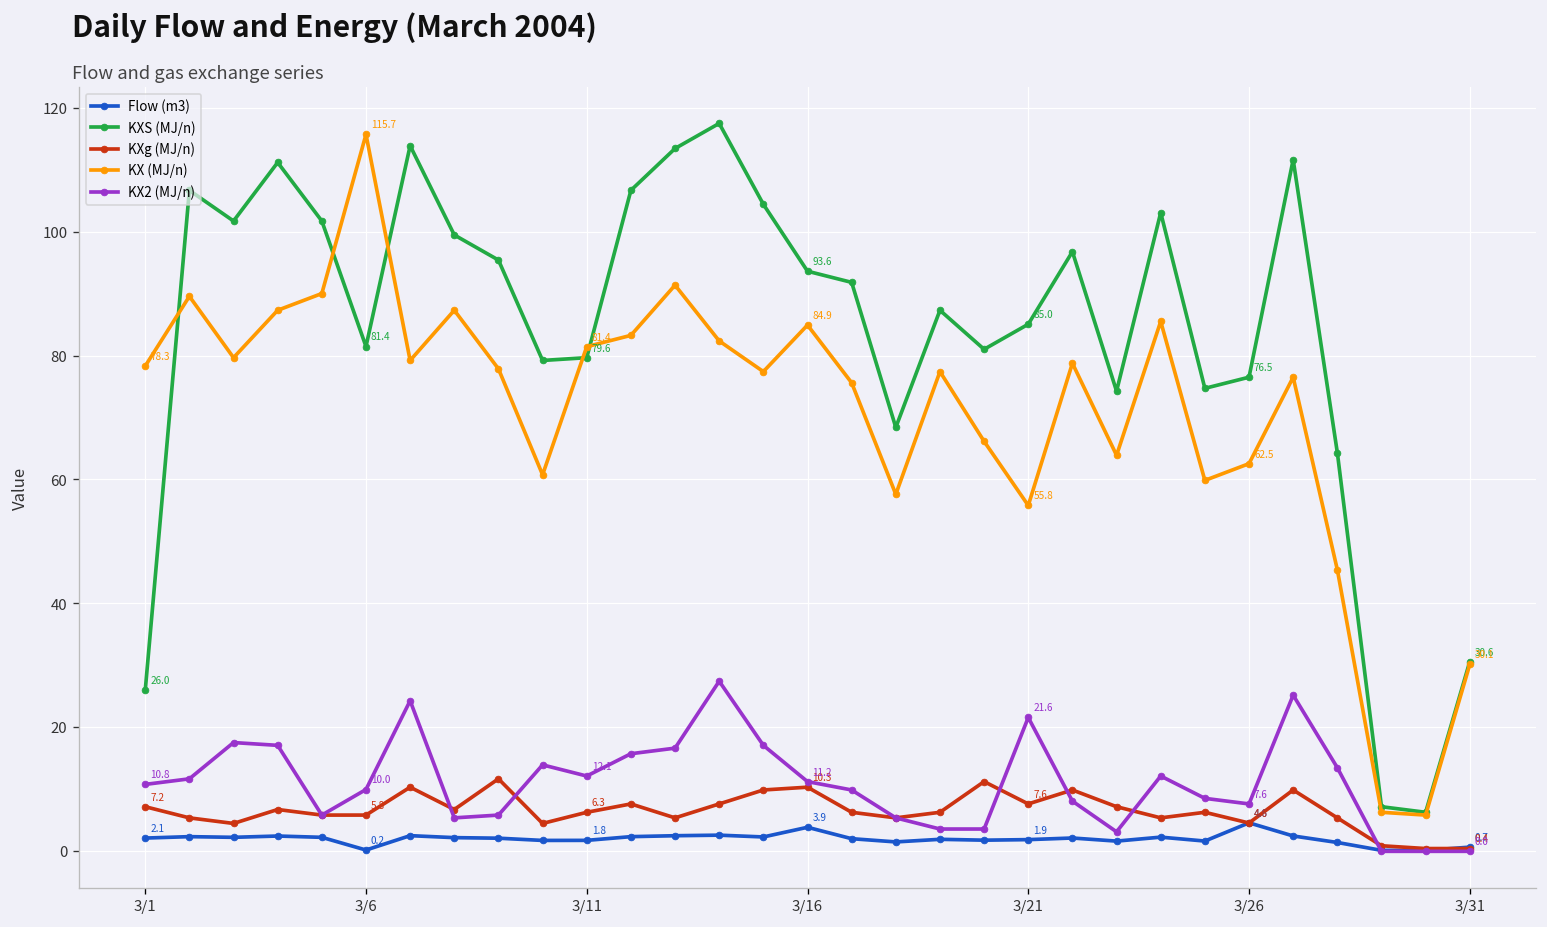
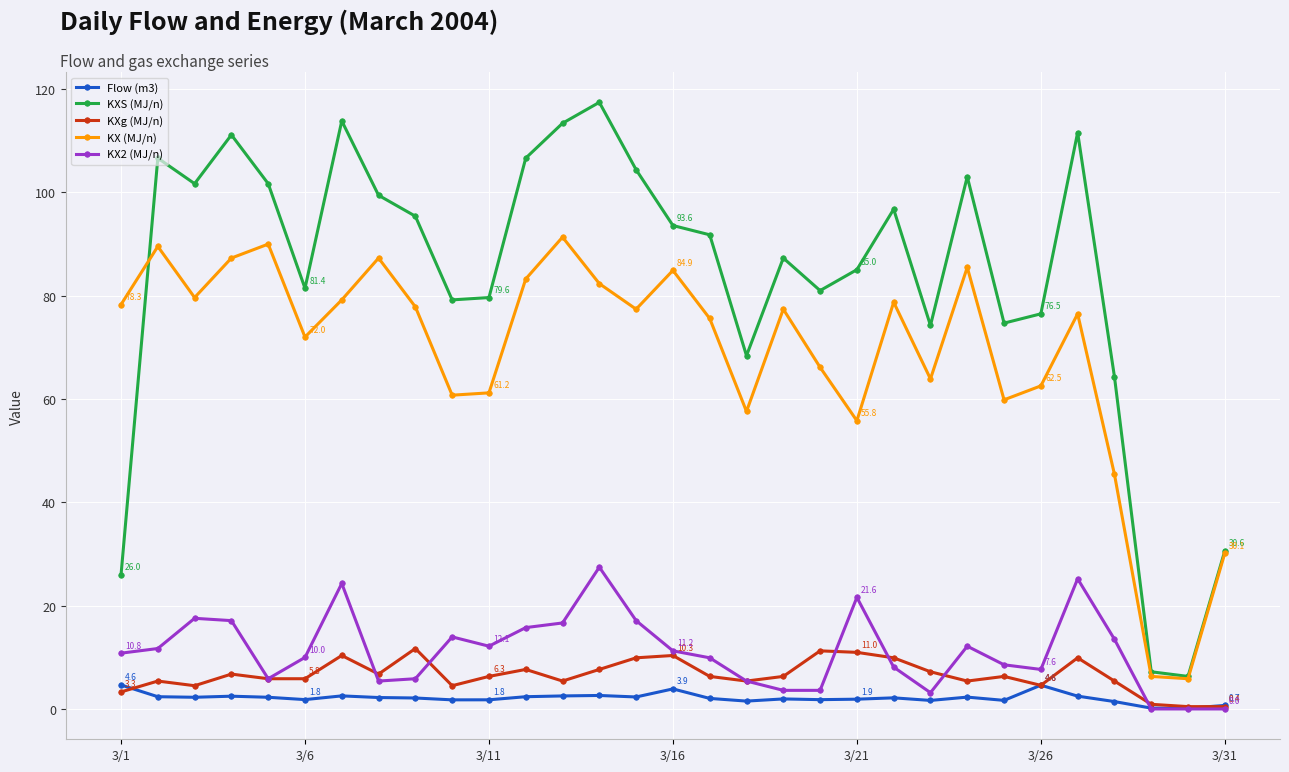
Flow (m3), 3/1: 2.1 -> 4.6
KXg (MJ/n), 3/1: 7.2 -> 3.3
Flow (m3), 3/6: 0.2 -> 1.8
KX (MJ/n), 3/6: 115.7 -> 72.0
KX (MJ/n), 3/11: 81.4 -> 61.2
KXg (MJ/n), 3/21: 7.6 -> 11.0
